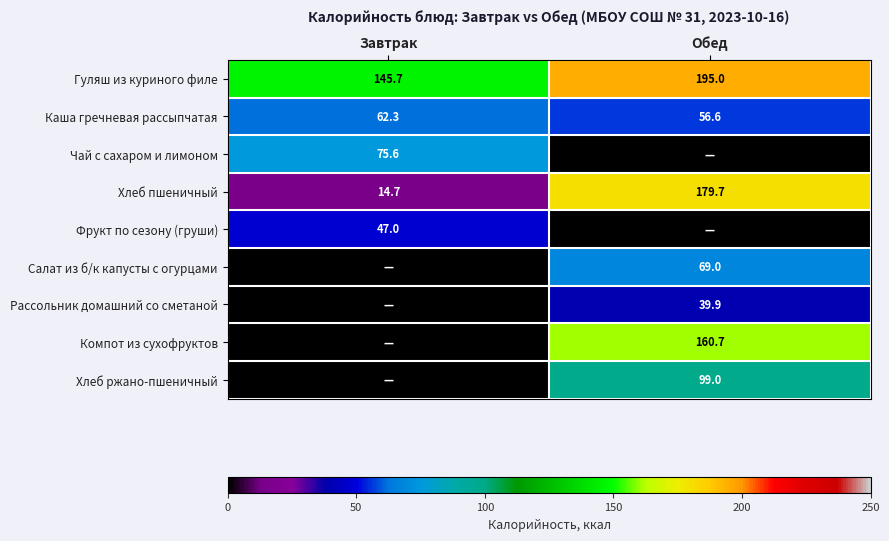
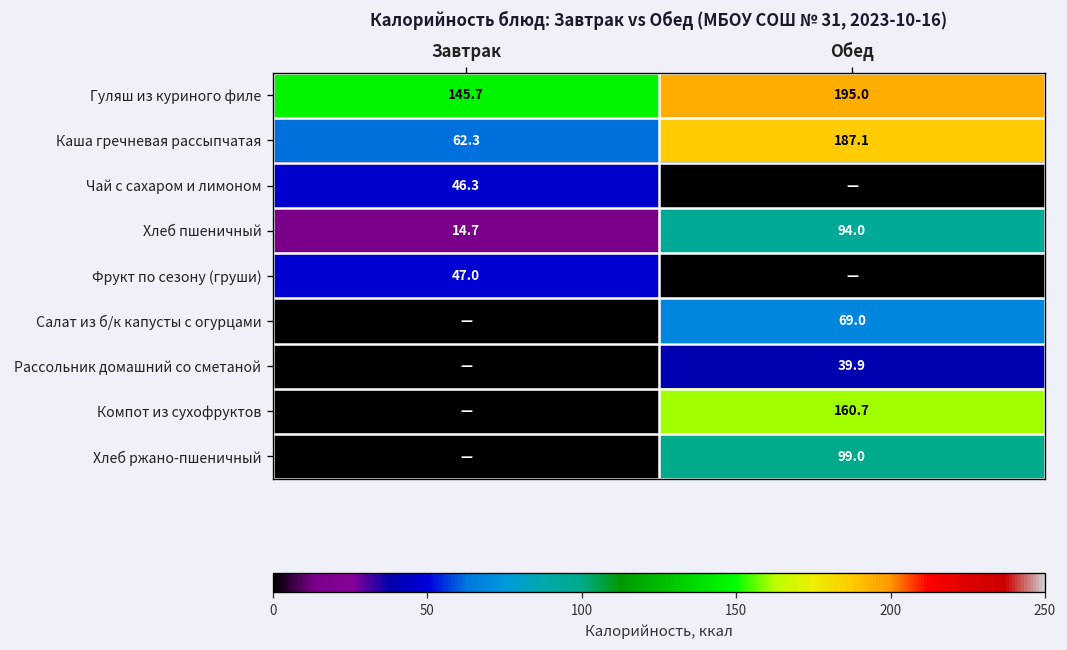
Каша гречневая рассыпчатая, Обед: 56.6 -> 187.1
Чай с сахаром и лимоном, Завтрак: 75.6 -> 46.3
Хлеб пшеничный, Обед: 179.7 -> 94.0
